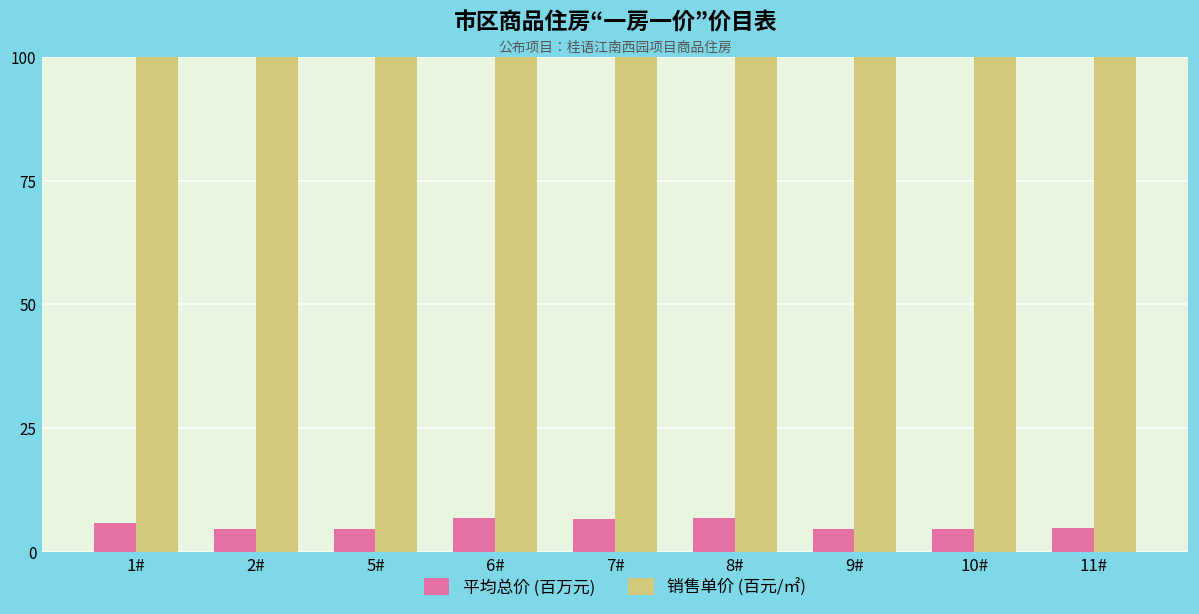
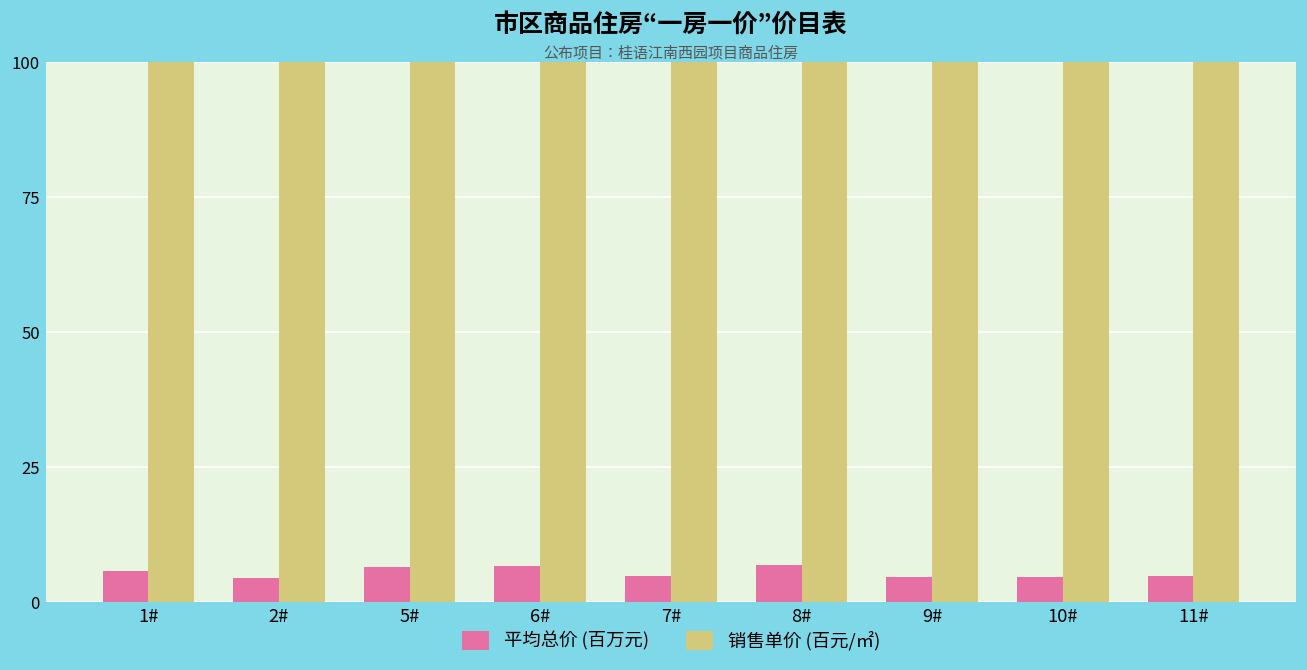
平均总价 (百万元), 5#: 5 -> 7
平均总价 (百万元), 7#: 7 -> 5
